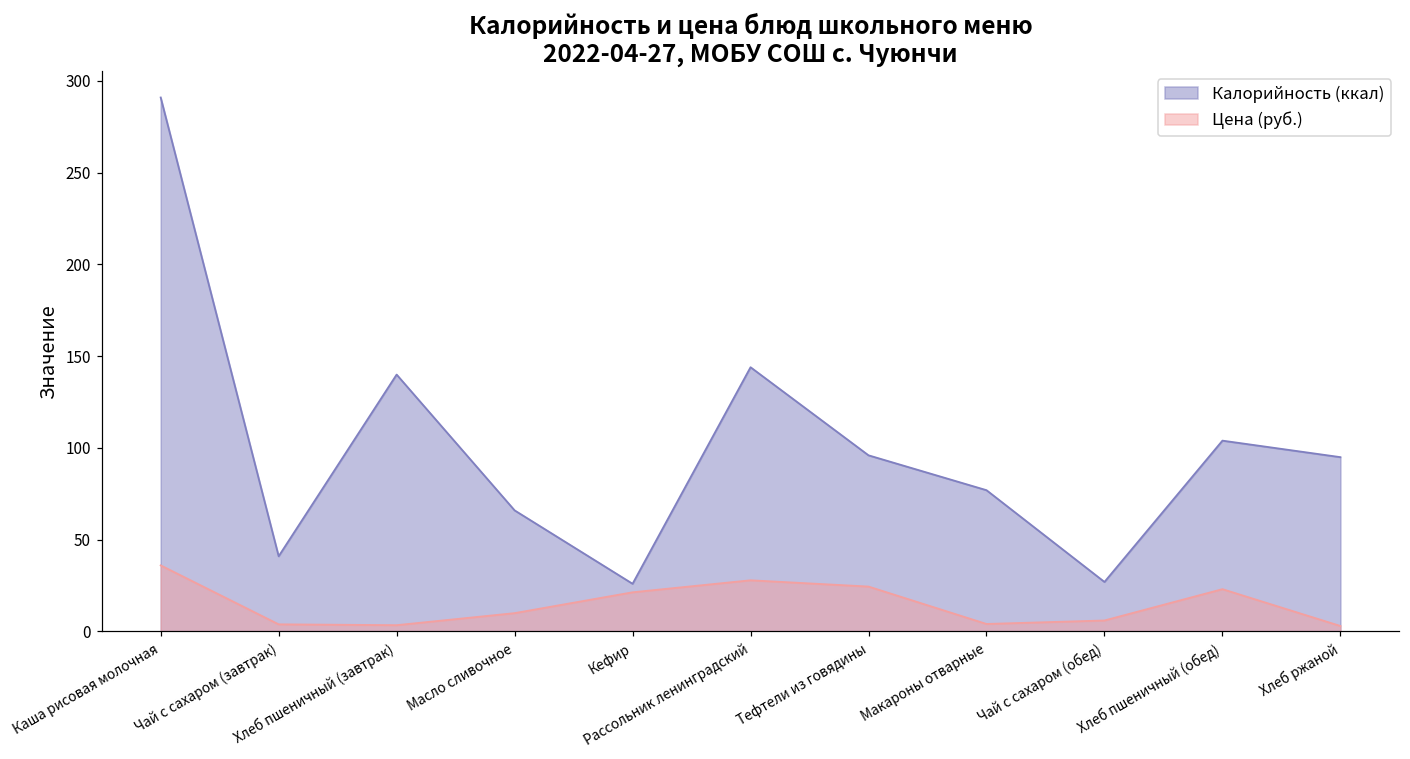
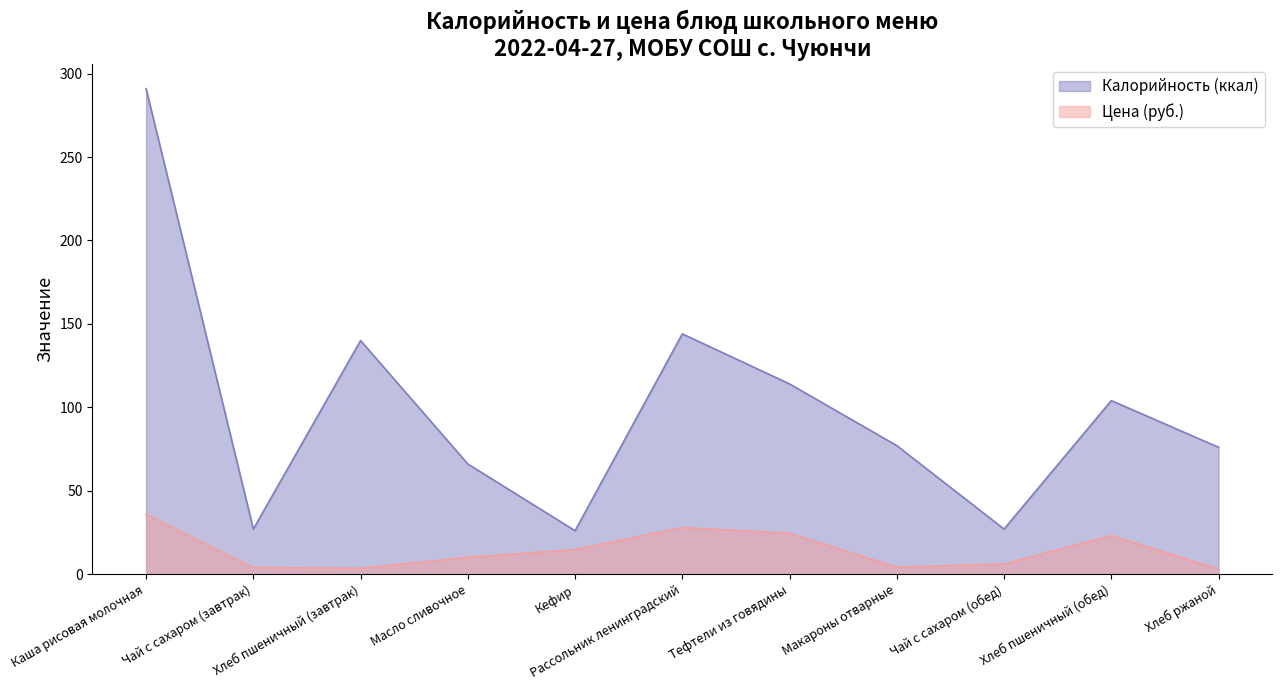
Калорийность (ккал), Чай с сахаром (завтрак): 41 -> 27
Цена (руб.), Кефир: 21 -> 15
Калорийность (ккал), Тефтели из говядины: 96 -> 114
Калорийность (ккал), Хлеб ржаной: 95 -> 76
